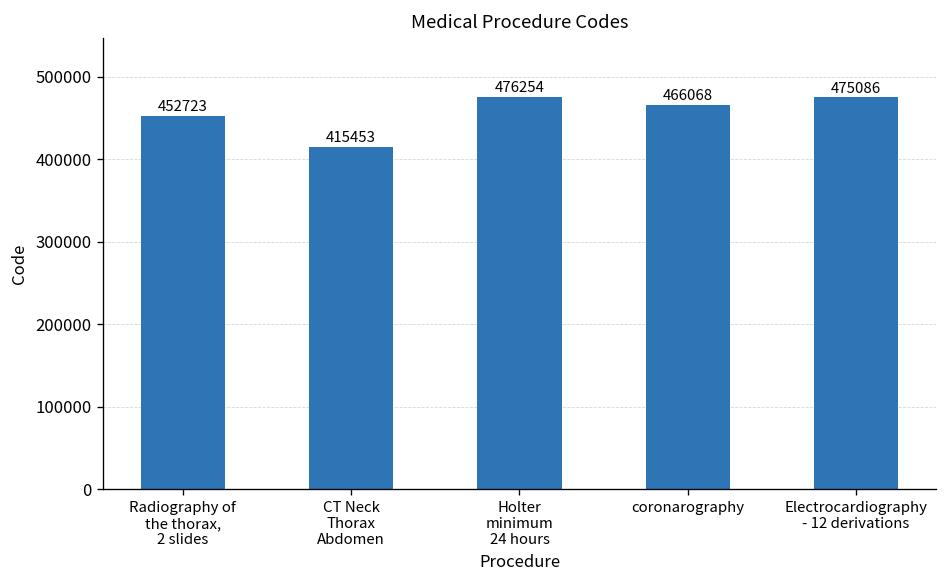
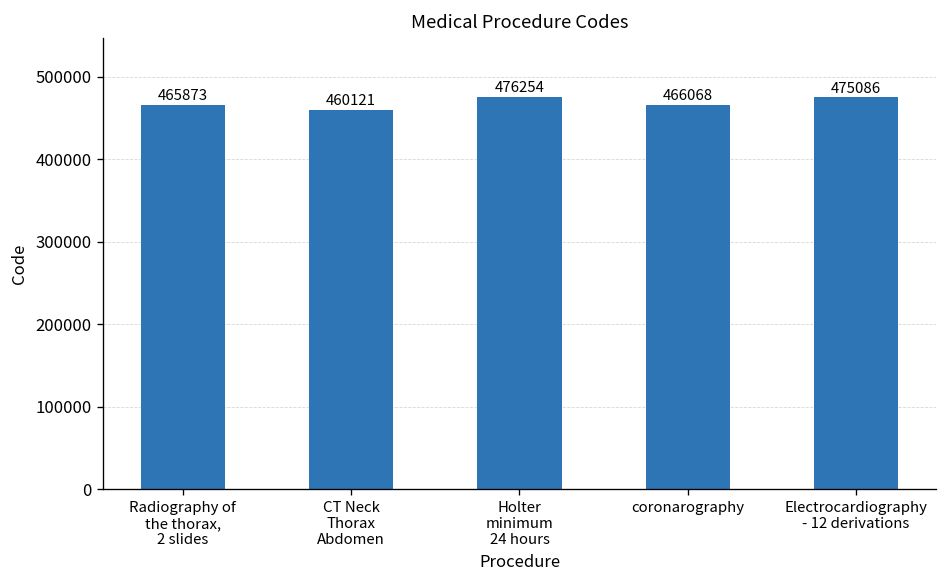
Radiography of the thorax, 2 slides: 452723 -> 465873
CT Neck Thorax Abdomen: 415453 -> 460121
